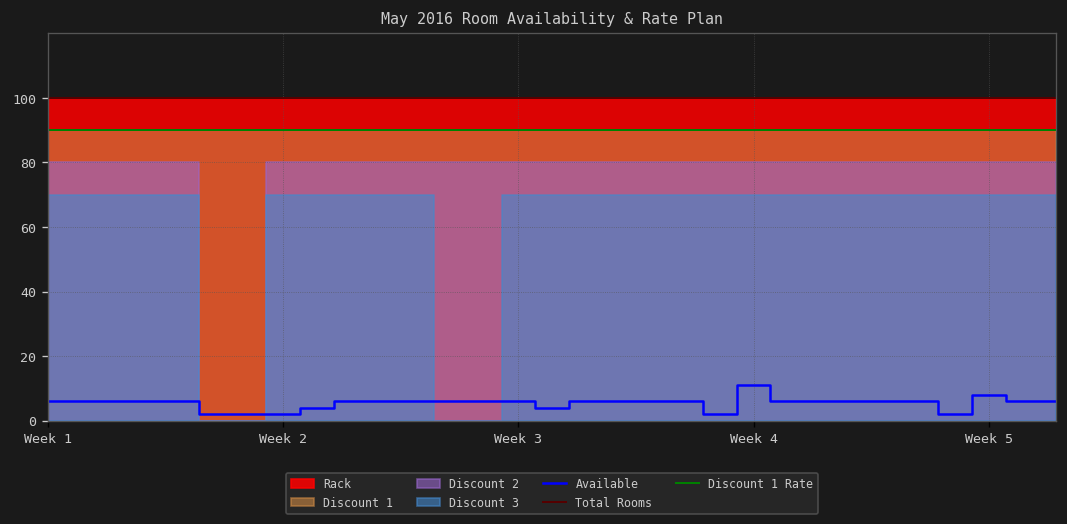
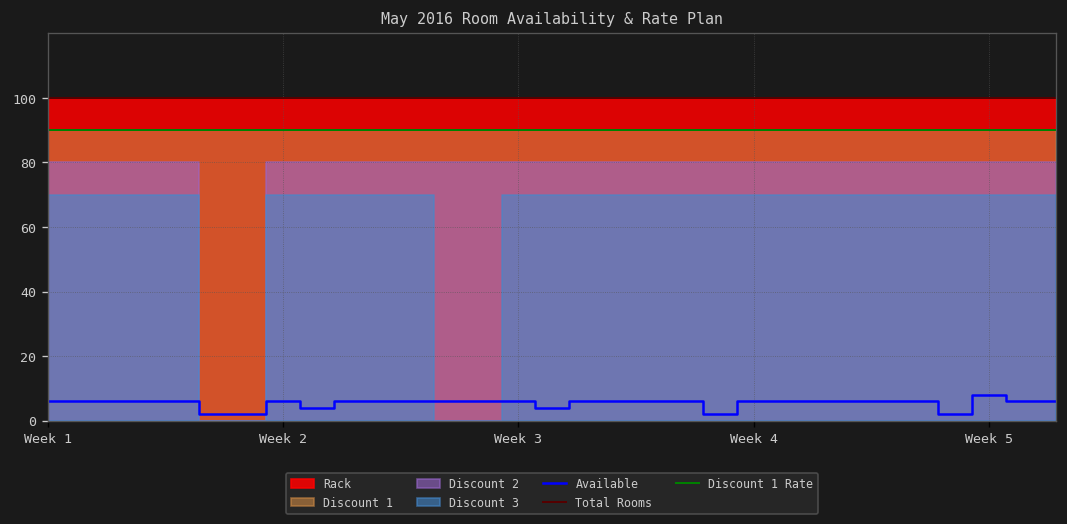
Available, Week 2: 2 -> 6
Available, Week 4: 11 -> 6
